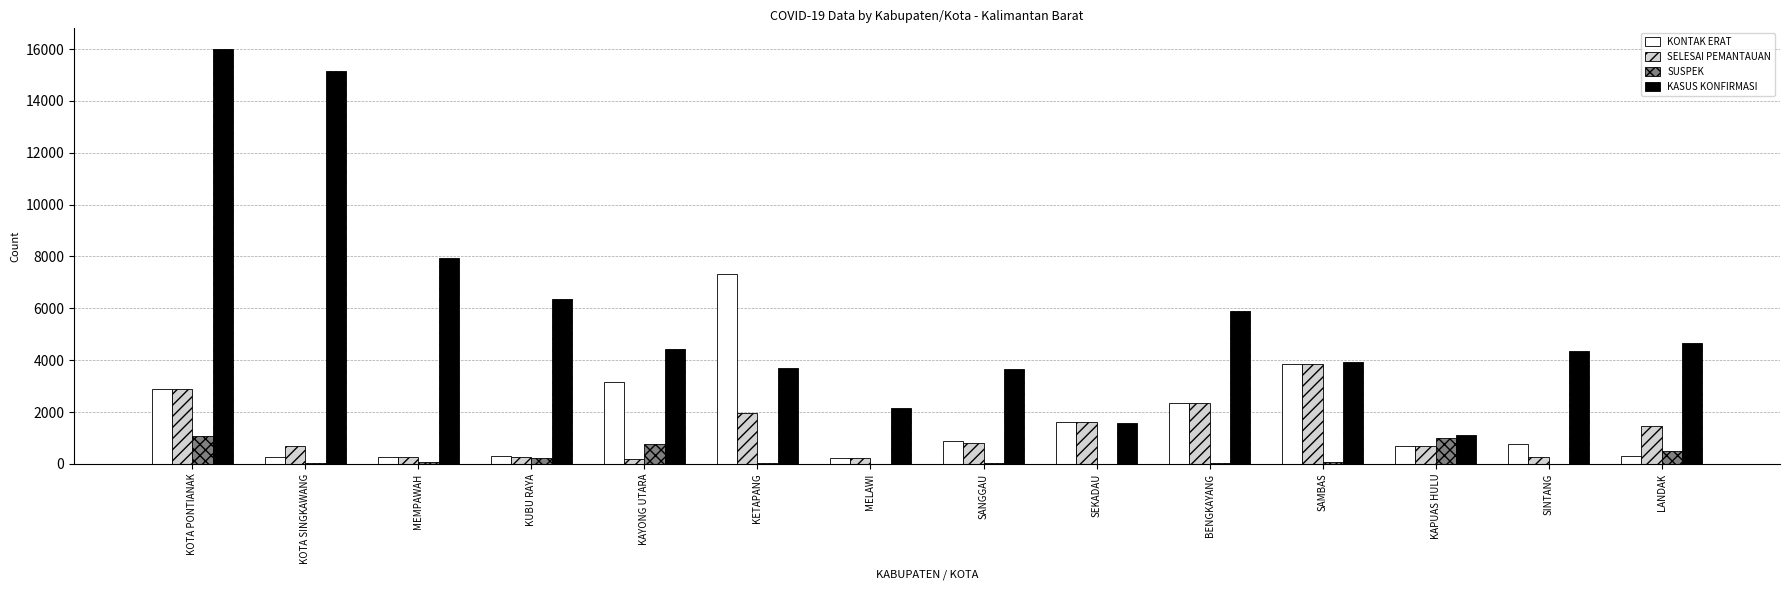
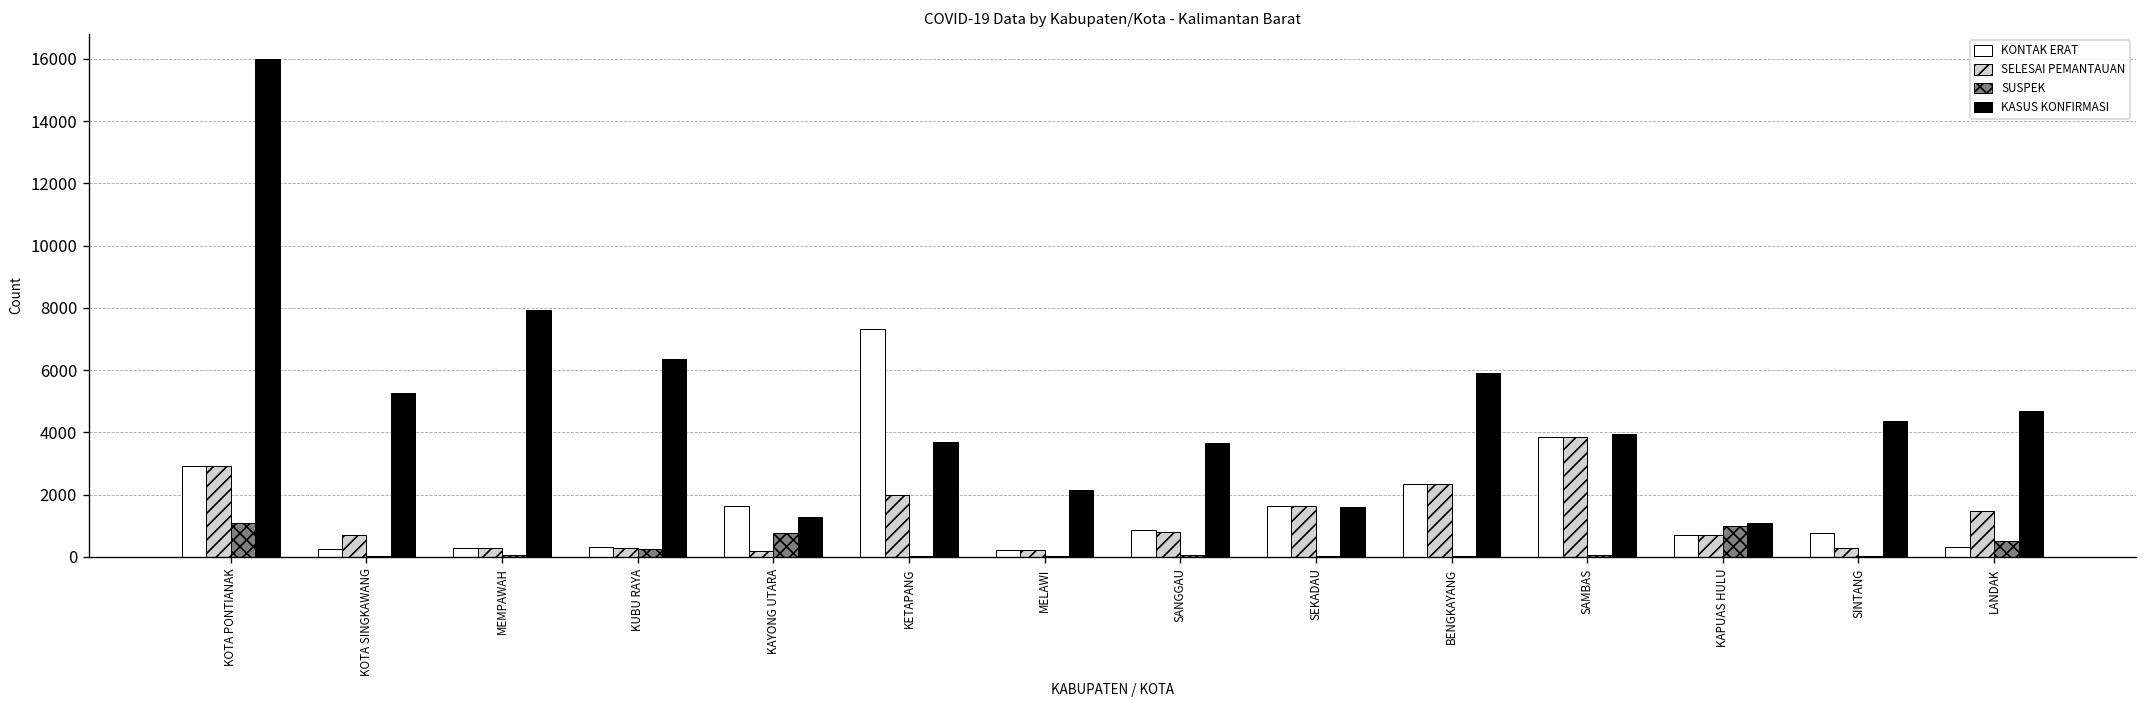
KASUS KONFIRMASI, KOTA SINGKAWANG: 15200 -> 5300
KONTAK ERAT, KAYONG UTARA: 3200 -> 1600
KASUS KONFIRMASI, KAYONG UTARA: 4400 -> 1300
